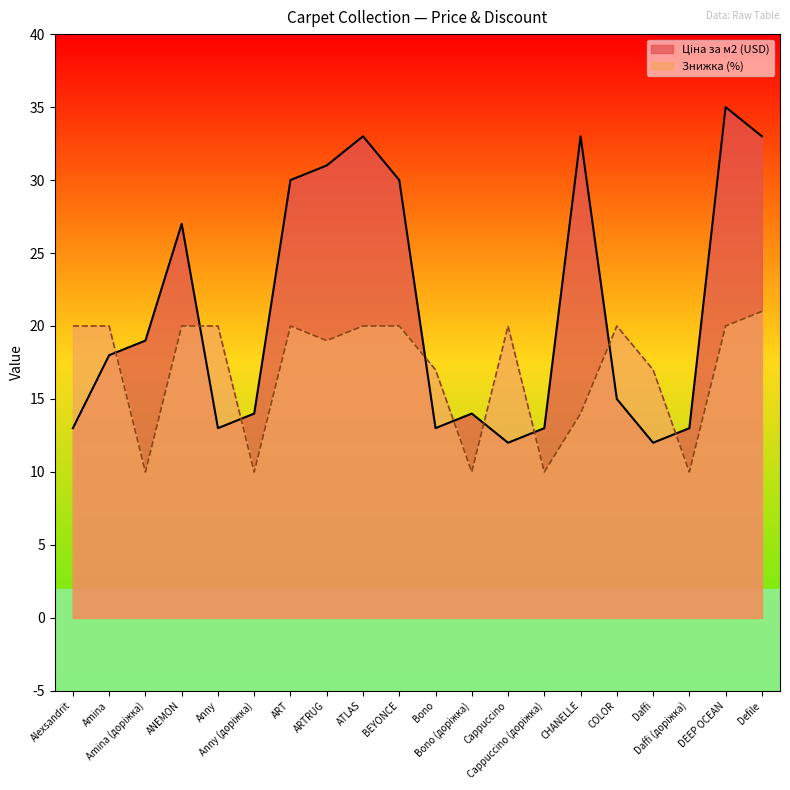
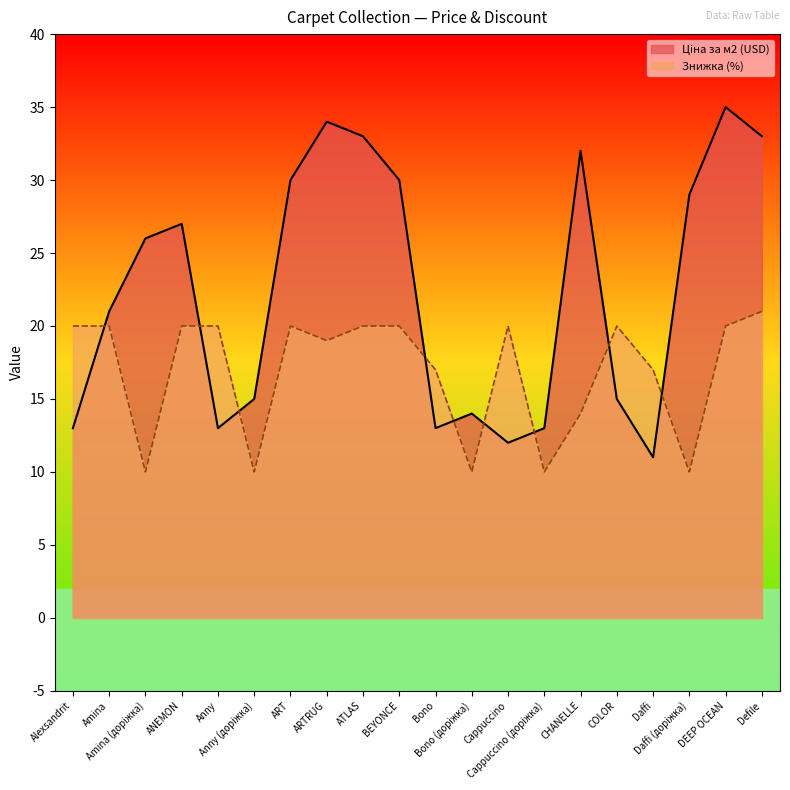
Ціна за м2 (USD), Amina: 18 -> 21
Ціна за м2 (USD), Amina (доріжка): 19 -> 26
Ціна за м2 (USD), Anny (доріжка): 14 -> 15
Ціна за м2 (USD), ARTRUG: 31 -> 34
Ціна за м2 (USD), CHANELLE: 33 -> 32
Ціна за м2 (USD), Daffi: 12 -> 11
Ціна за м2 (USD), Daffi (доріжка): 13 -> 29
